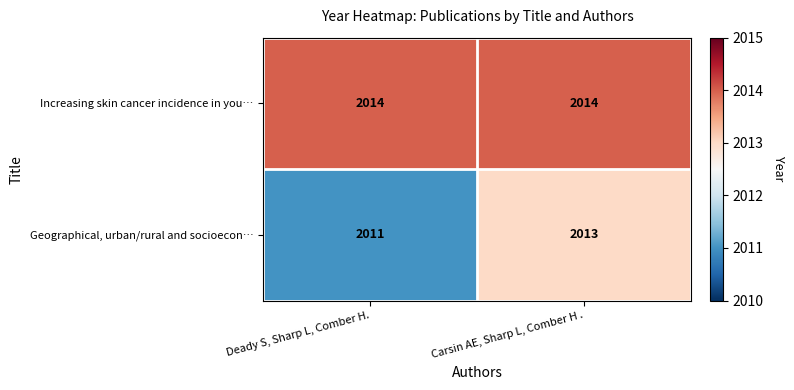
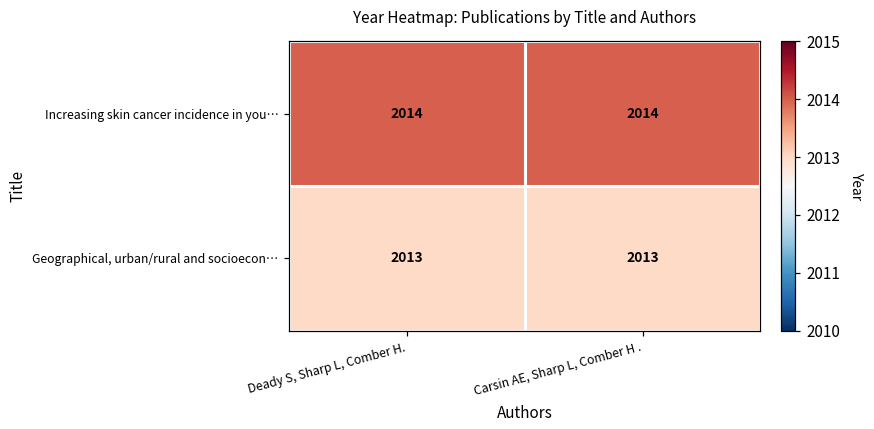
Geographical, urban/rural and socioecon…, Deady S, Sharp L, Comber H.: 2011 -> 2013
